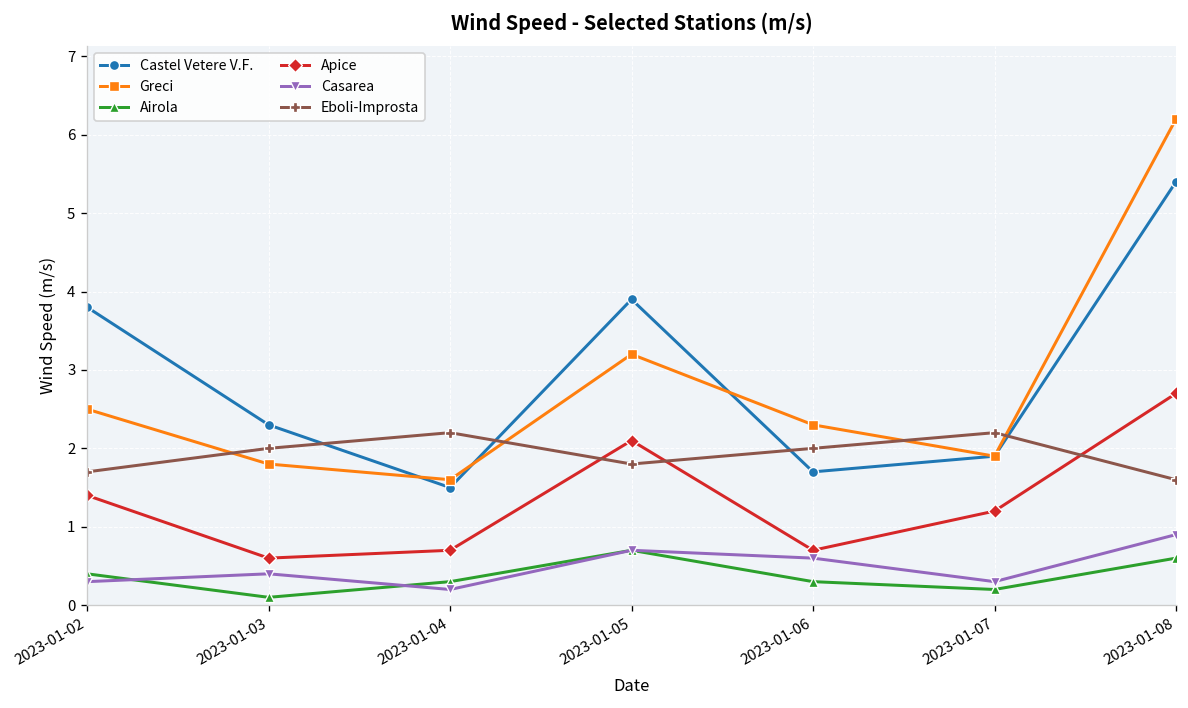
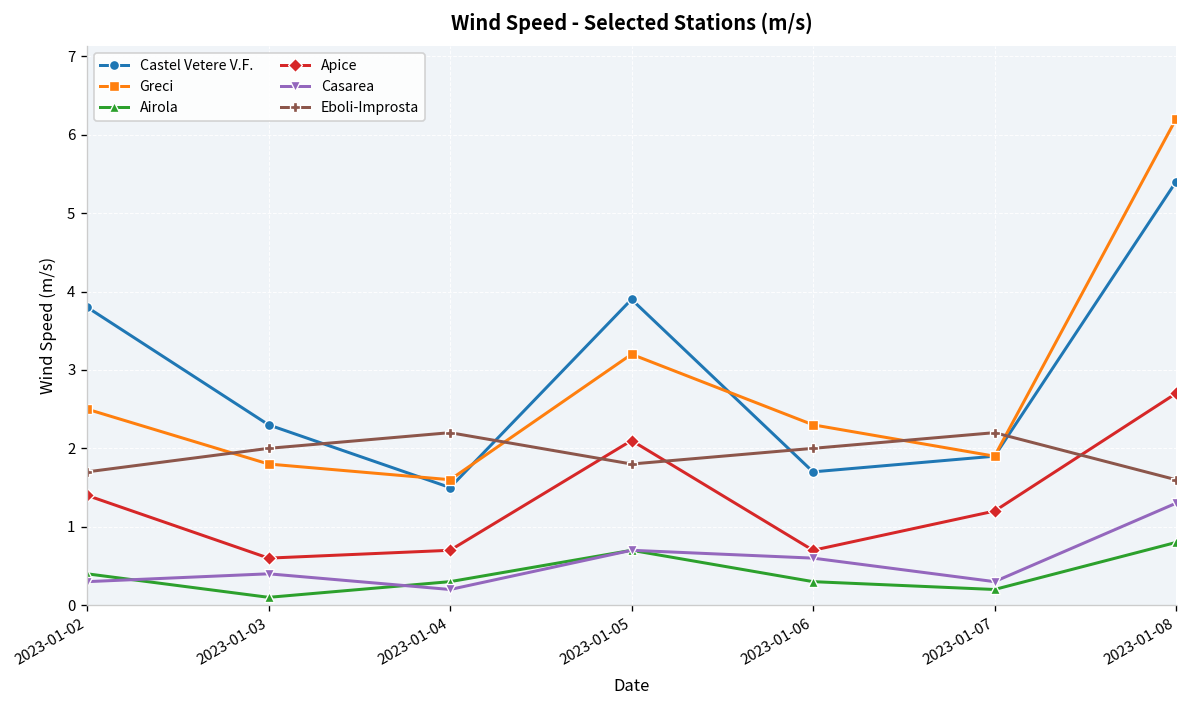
Airola, 2023-01-08: 0.6 -> 0.8
Casarea, 2023-01-08: 0.9 -> 1.3
